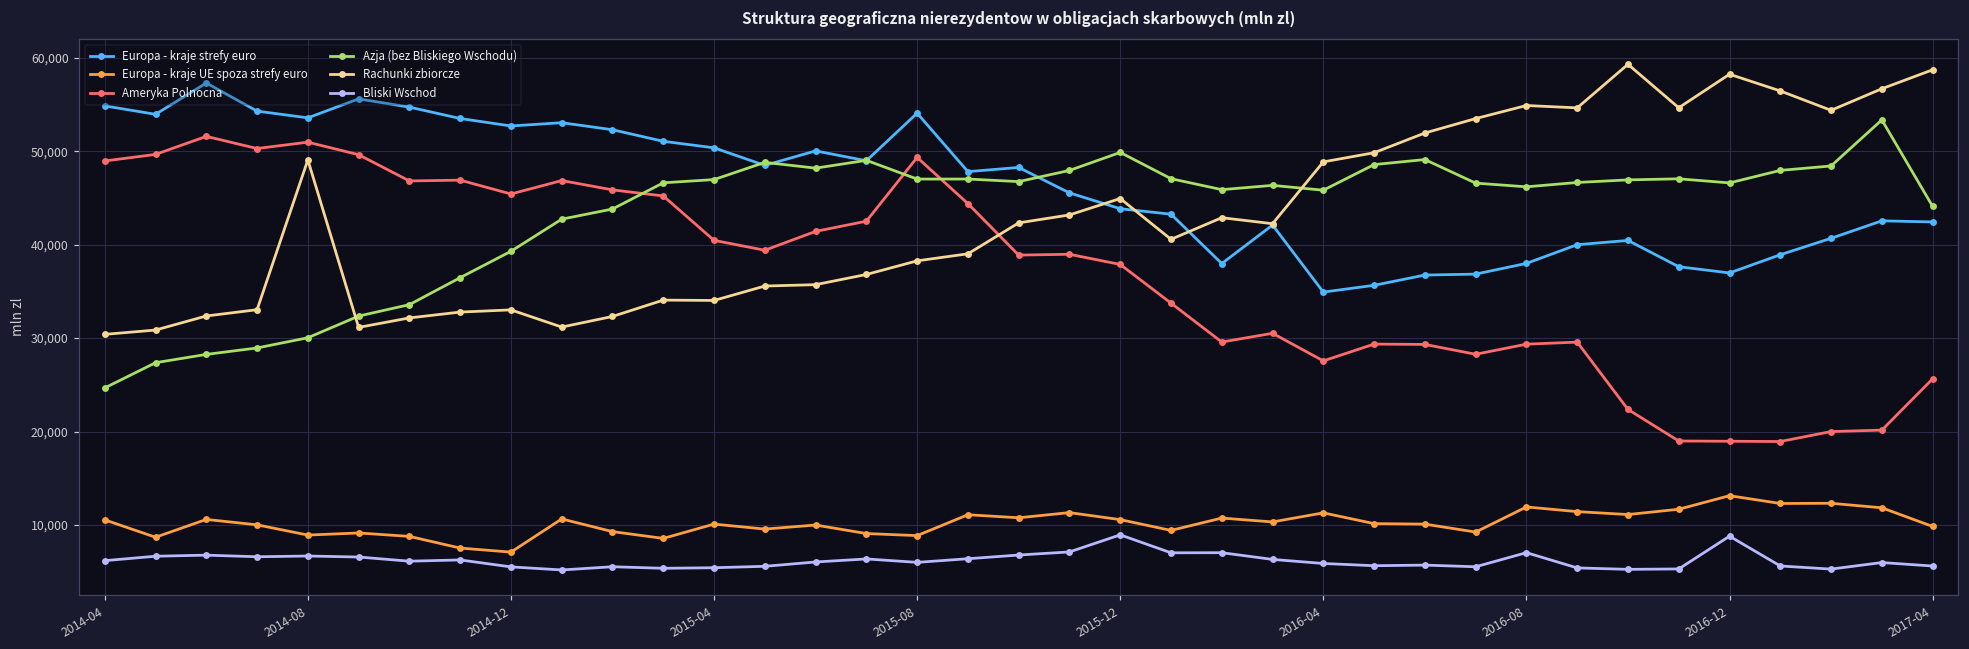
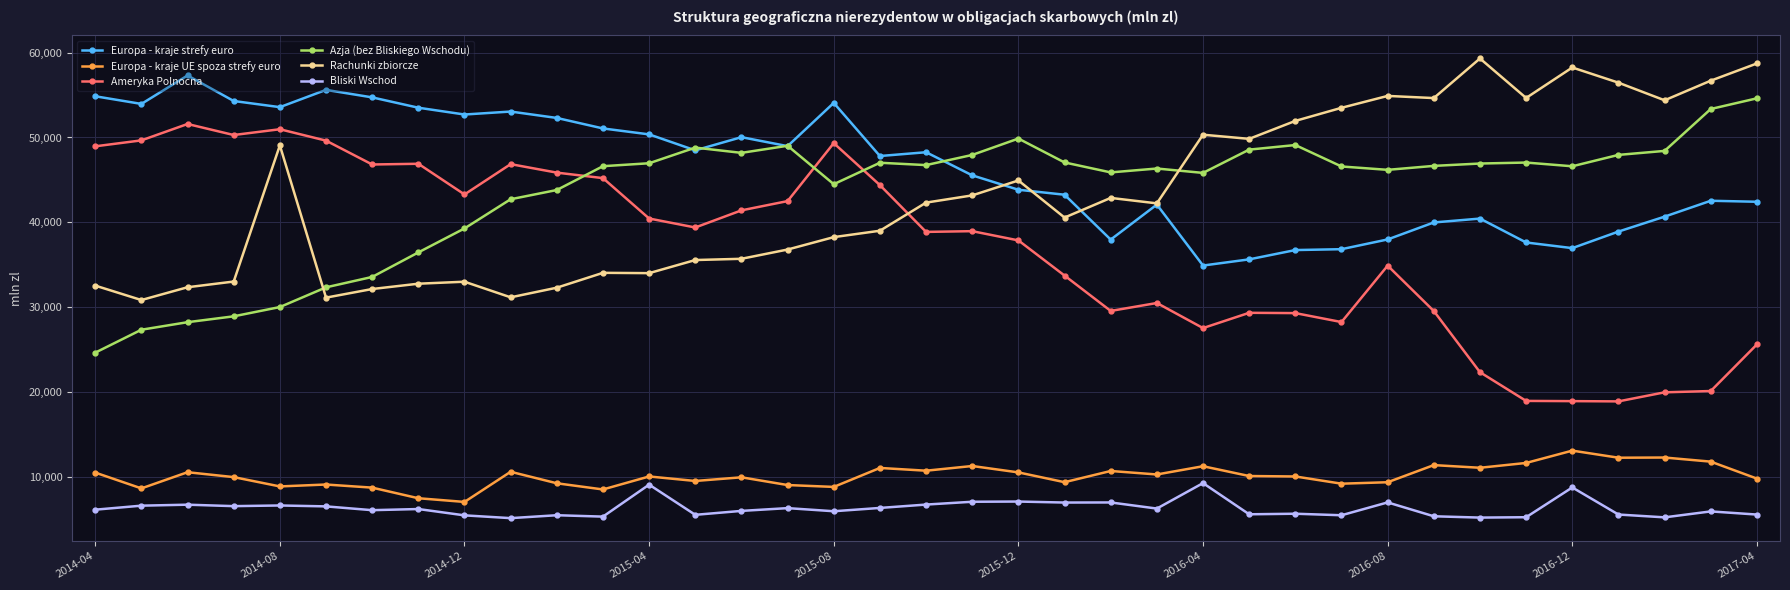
Rachunki zbiorcze, 2014-04: 30,000 -> 33,000
Ameryka Polnocna, 2014-12: 45,000 -> 43,000
Bliski Wschod, 2015-04: 5,000 -> 9,000
Azja (bez Bliskiego Wschodu), 2015-08: 47,000 -> 45,000
Bliski Wschod, 2015-12: 9,000 -> 7,000
Rachunki zbiorcze, 2016-04: 49,000 -> 50,000
Bliski Wschod, 2016-04: 6,000 -> 9,000
Europa - kraje UE spoza strefy euro, 2016-08: 12,000 -> 9,000
Ameryka Polnocna, 2016-08: 29,000 -> 35,000
Azja (bez Bliskiego Wschodu), 2017-04: 44,000 -> 55,000
